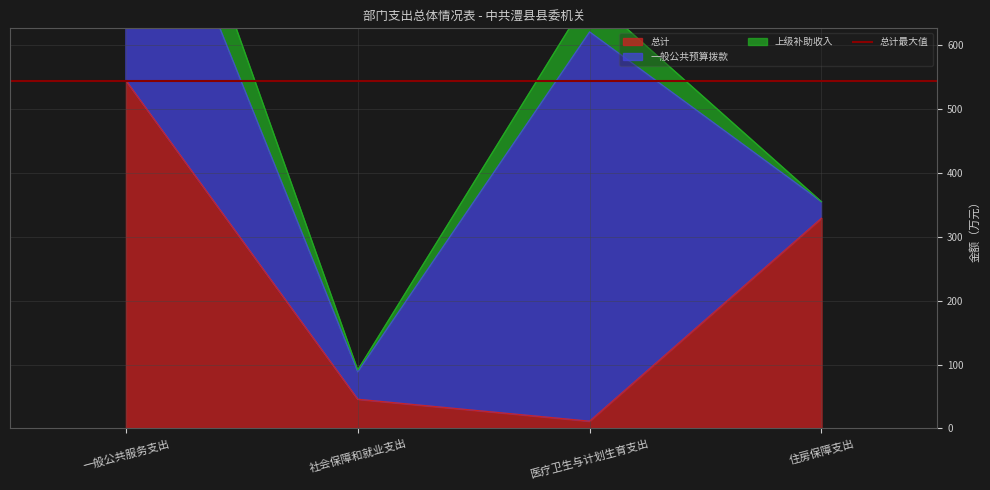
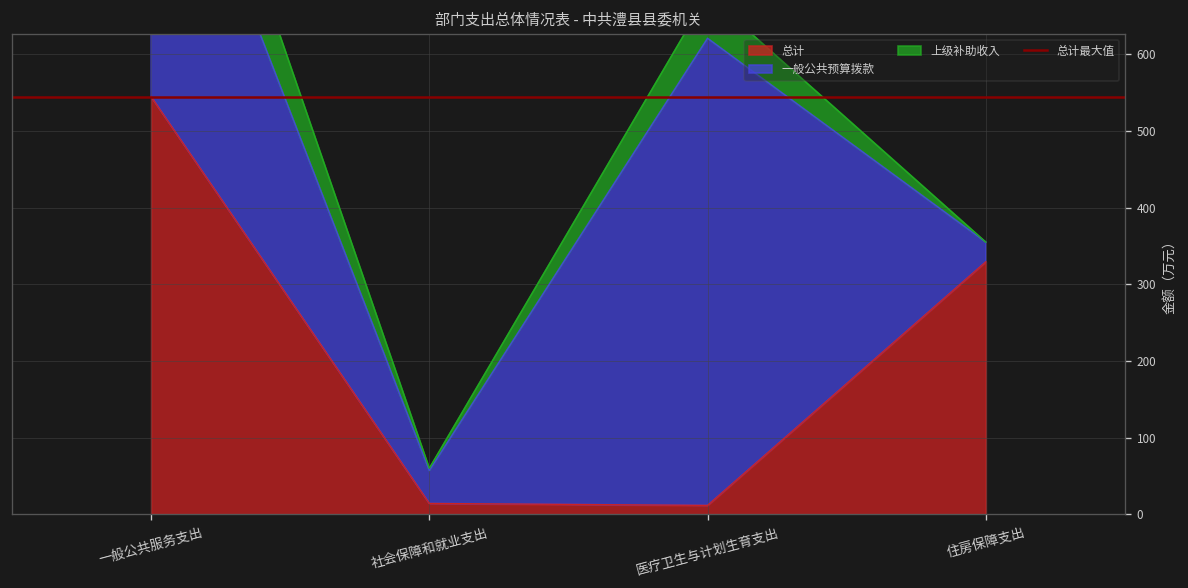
总计, 社会保障和就业支出: 50 -> 10
